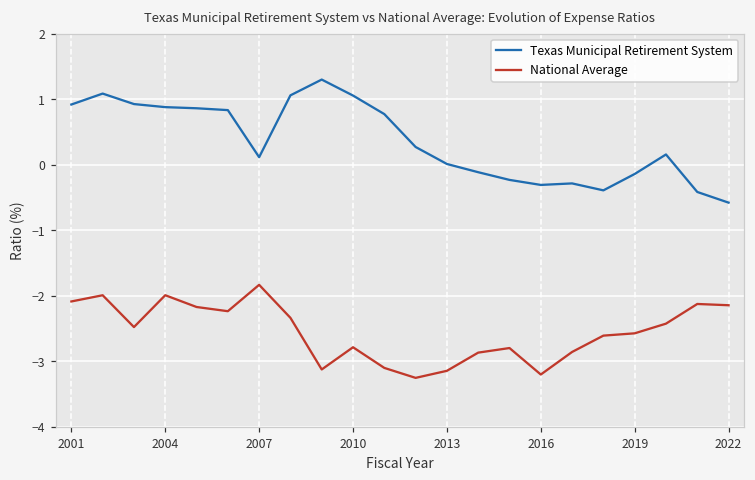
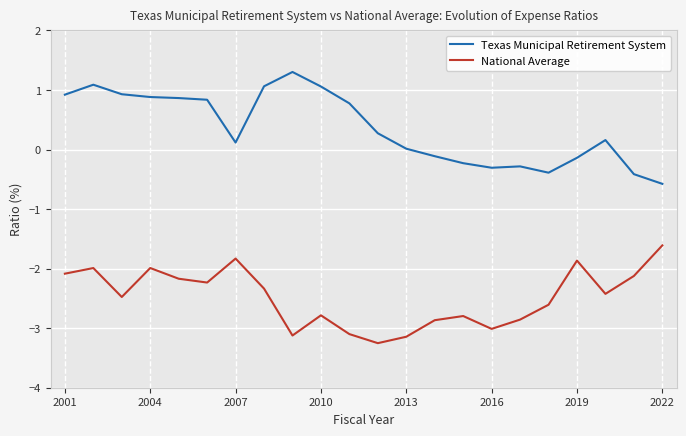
National Average, 2016: -3.2 -> -3.0
National Average, 2019: -2.6 -> -1.9
National Average, 2022: -2.1 -> -1.6
